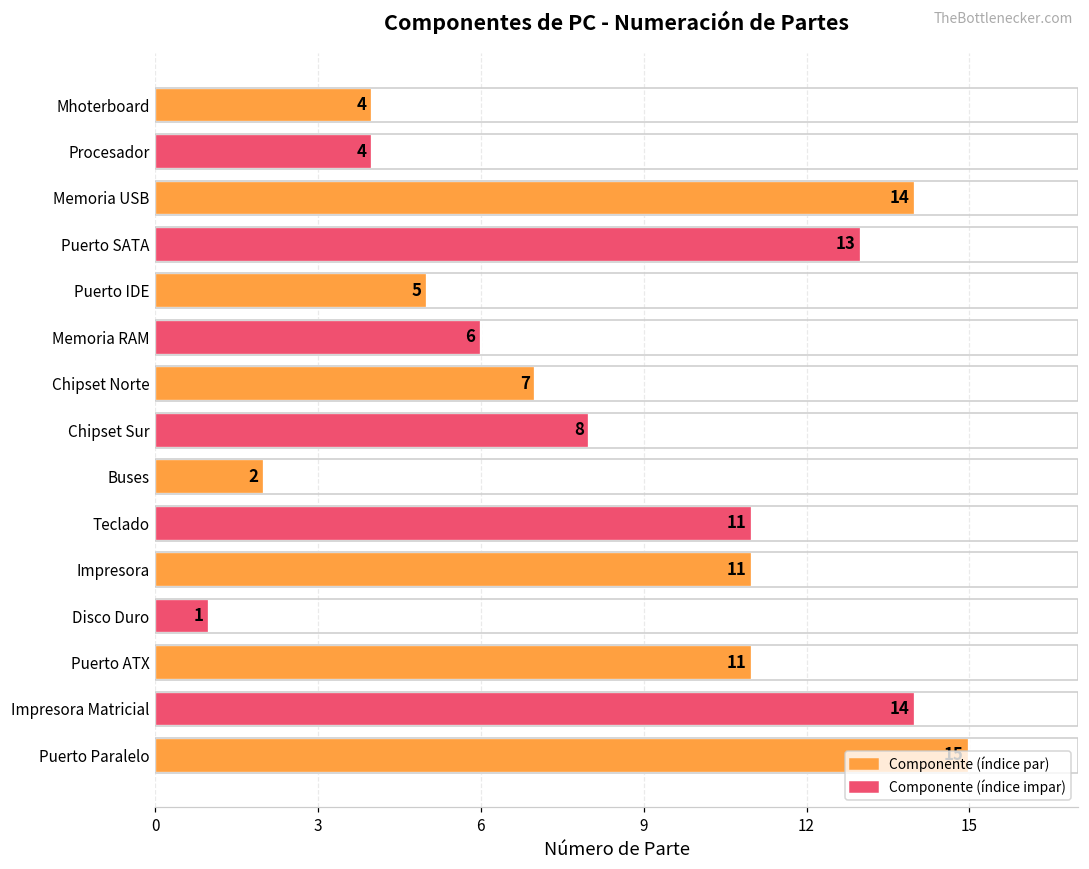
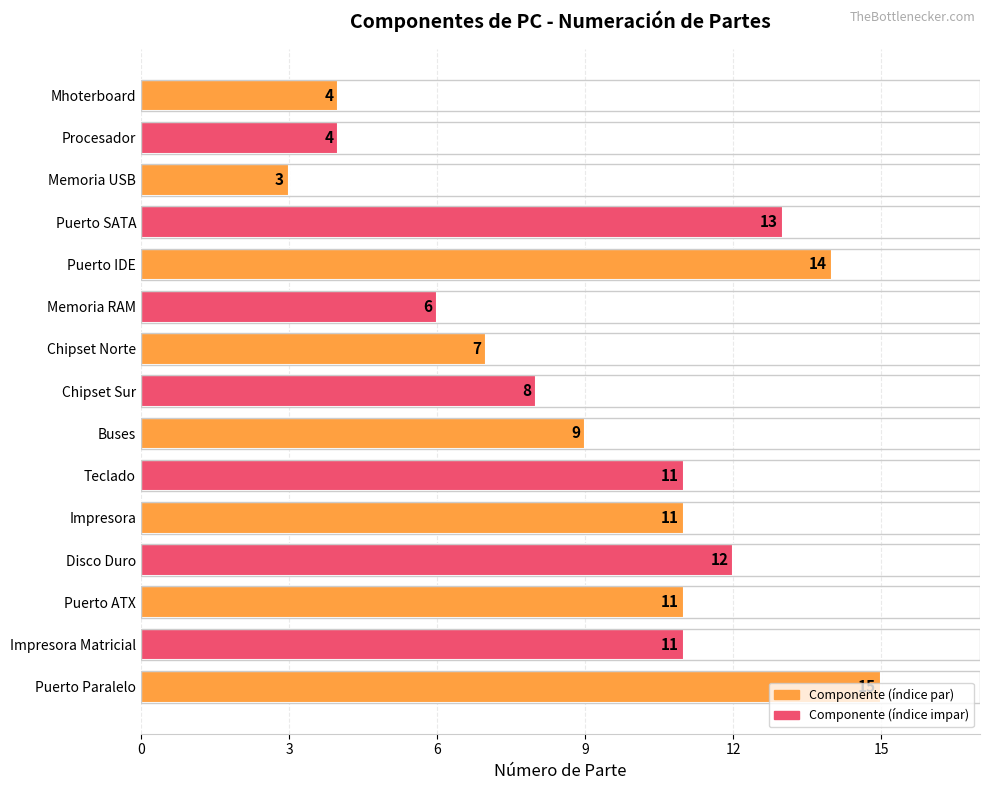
Memoria USB: 14 -> 3
Puerto IDE: 5 -> 14
Buses: 2 -> 9
Disco Duro: 1 -> 12
Impresora Matricial: 14 -> 11
